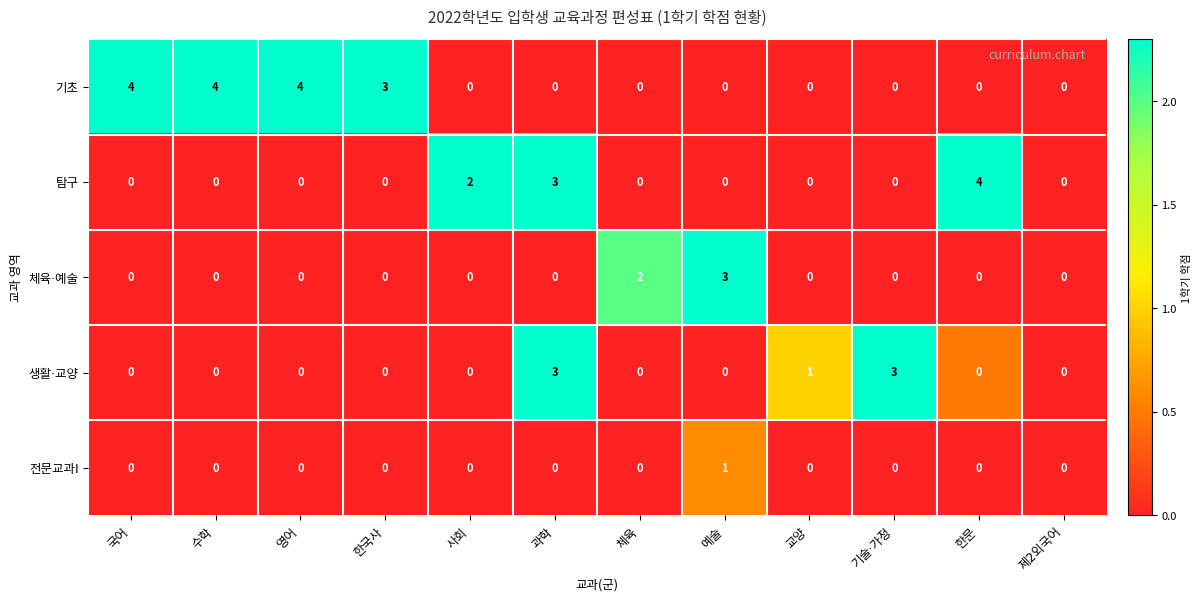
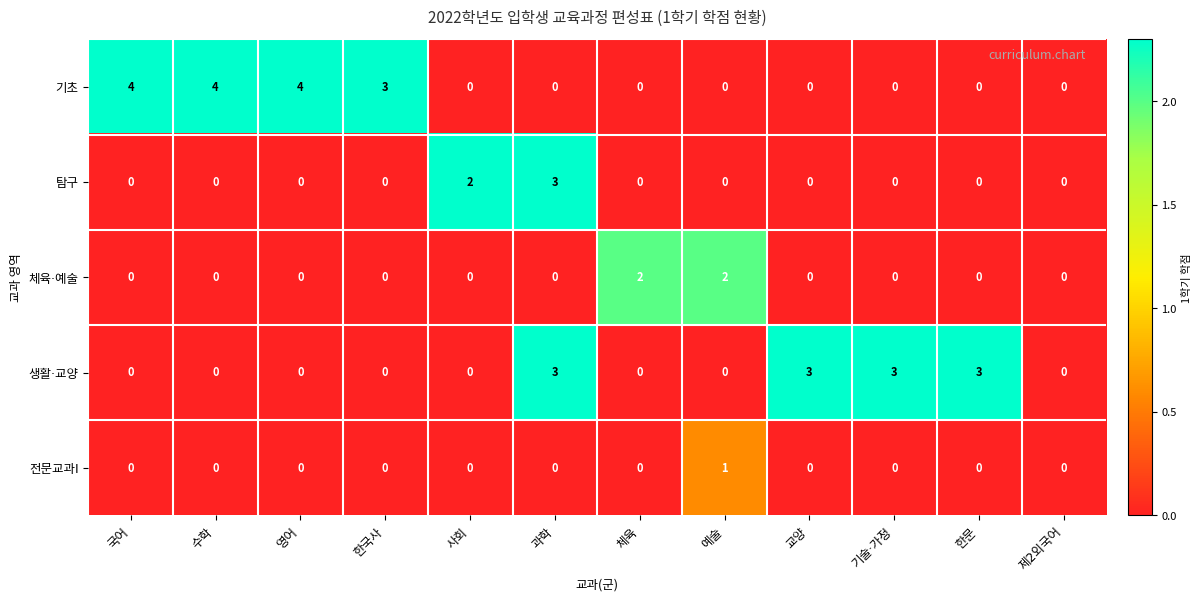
탐구, 한문: 4 -> 0
체육·예술, 예술: 3 -> 2
생활·교양, 교양: 1 -> 3
생활·교양, 한문: 0 -> 3
